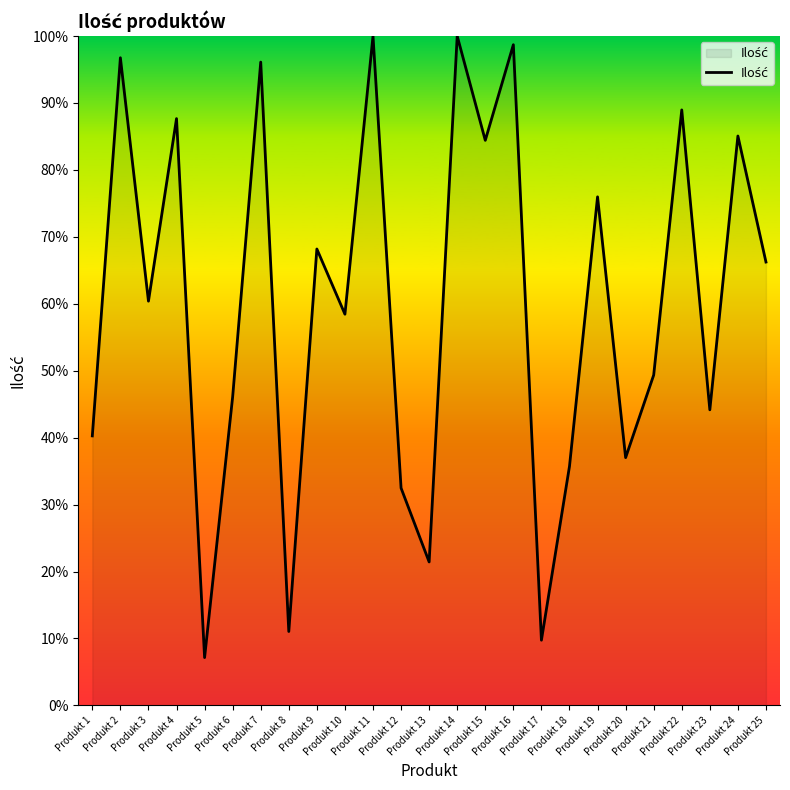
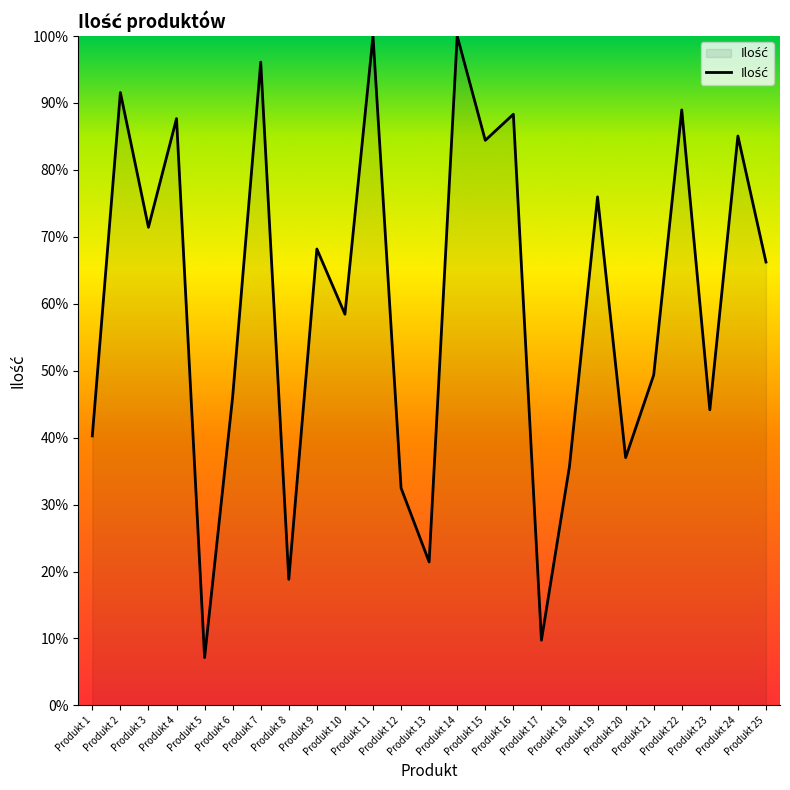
Produkt 2: 97% -> 92%
Produkt 3: 60% -> 71%
Produkt 8: 11% -> 19%
Produkt 16: 99% -> 88%
